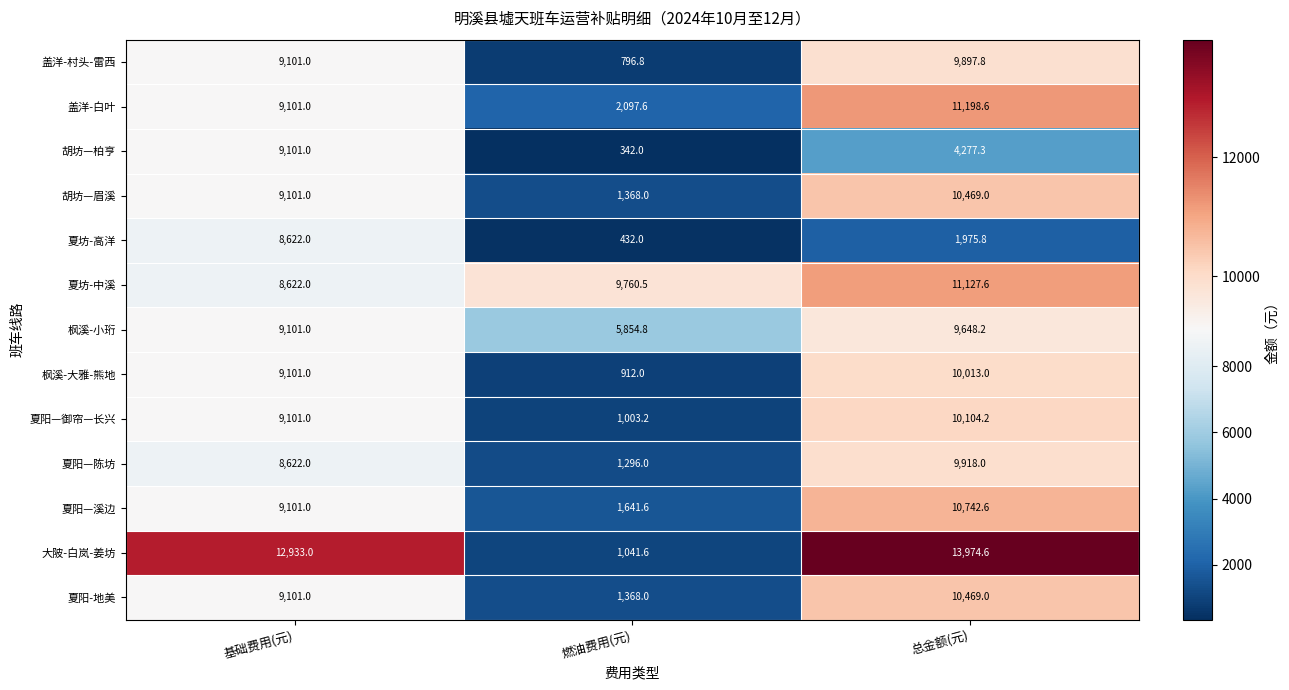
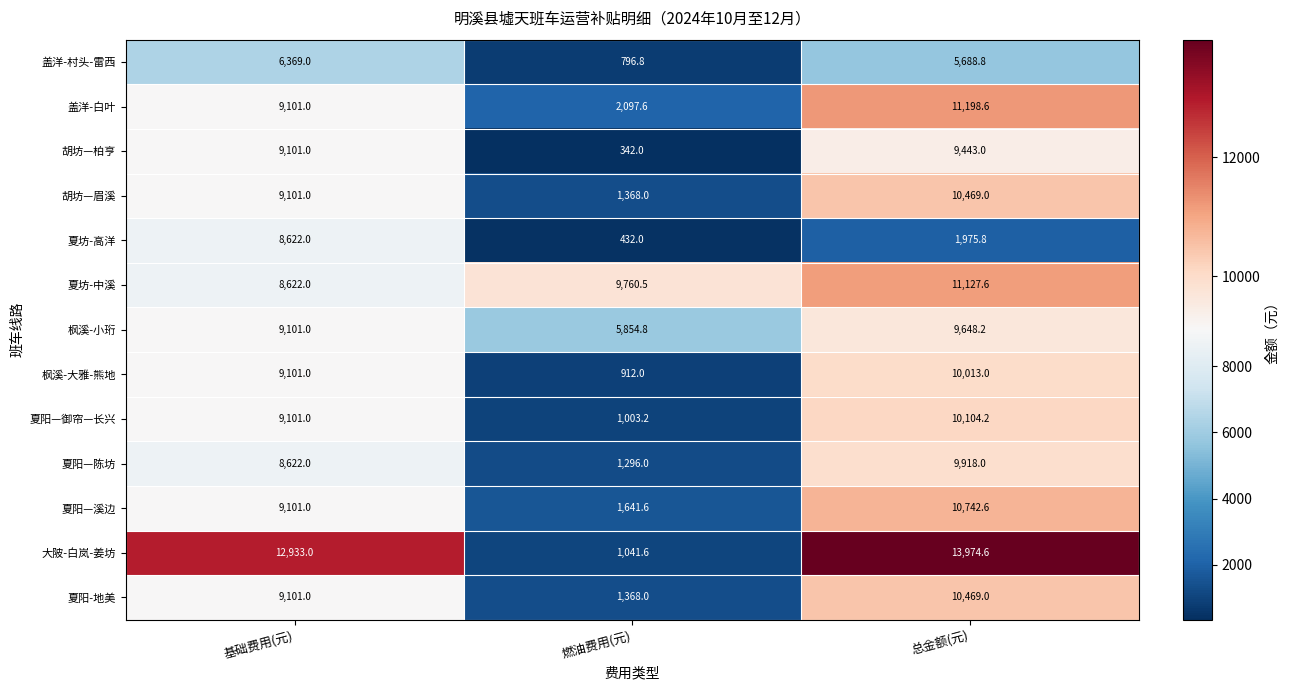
盖洋-村头-雷西, 基础费用(元): 9,101.0 -> 6,369.0
盖洋-村头-雷西, 总金额(元): 9,897.8 -> 5,688.8
胡坊—柏亨, 总金额(元): 4,277.3 -> 9,443.0
